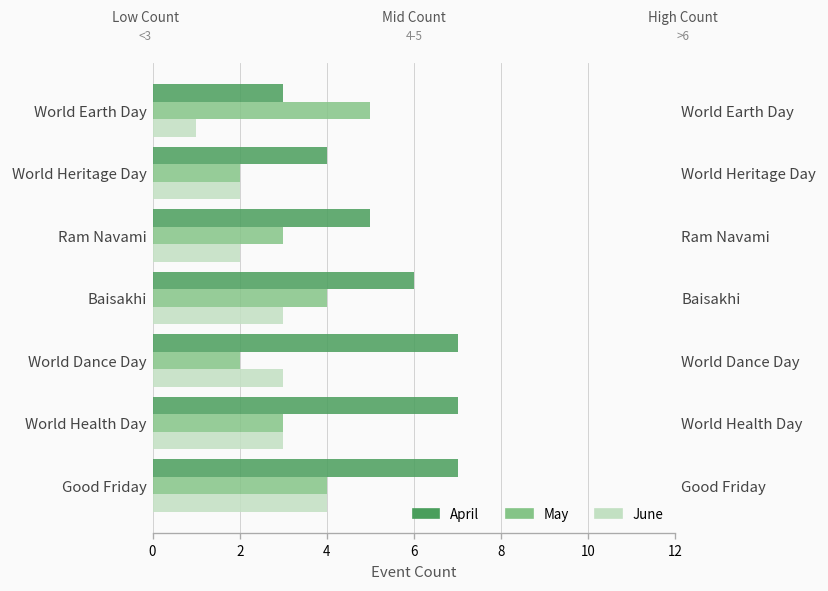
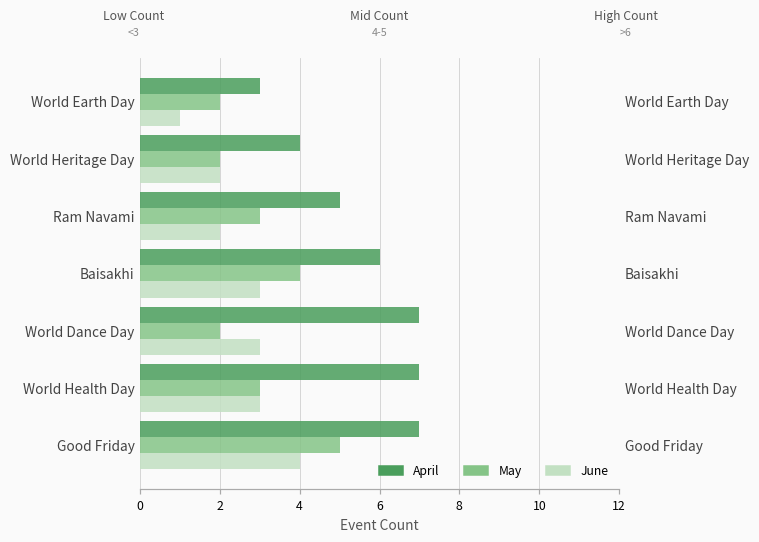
May, World Earth Day: 5 -> 2
May, Good Friday: 4 -> 5
